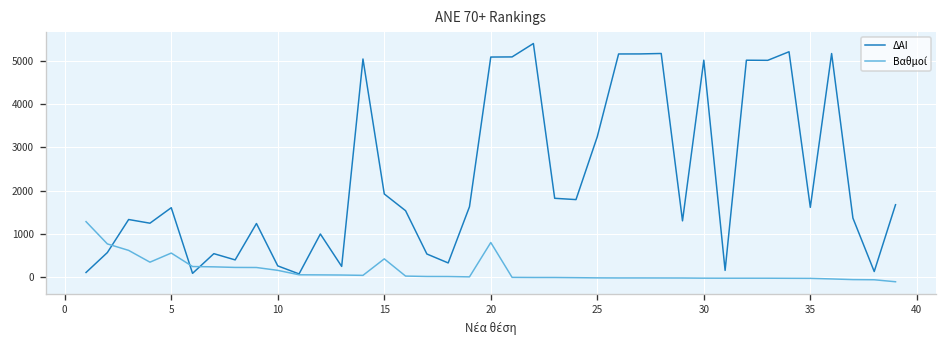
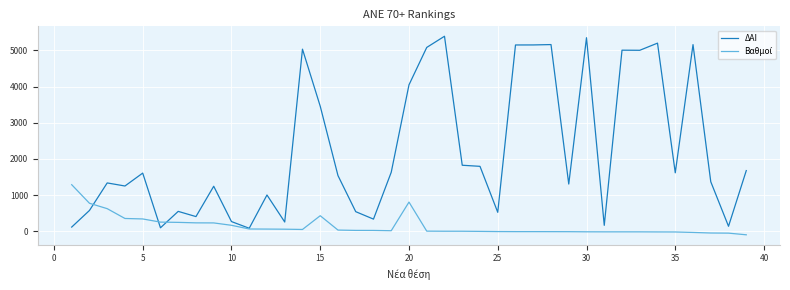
Βαθμοί, 5: 600 -> 300
ΔΑΙ, 15: 1900 -> 3500
ΔΑΙ, 20: 5100 -> 4000
ΔΑΙ, 25: 3200 -> 500
ΔΑΙ, 30: 5000 -> 5400
